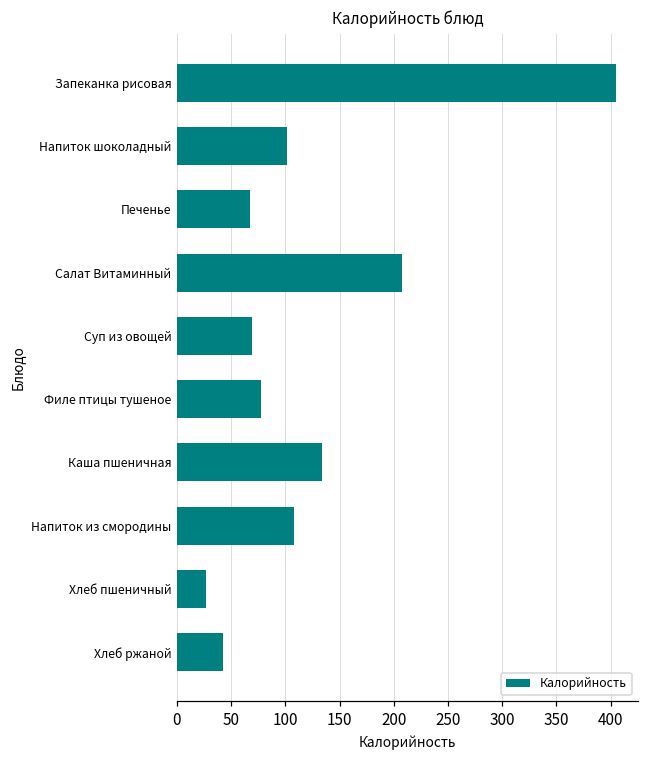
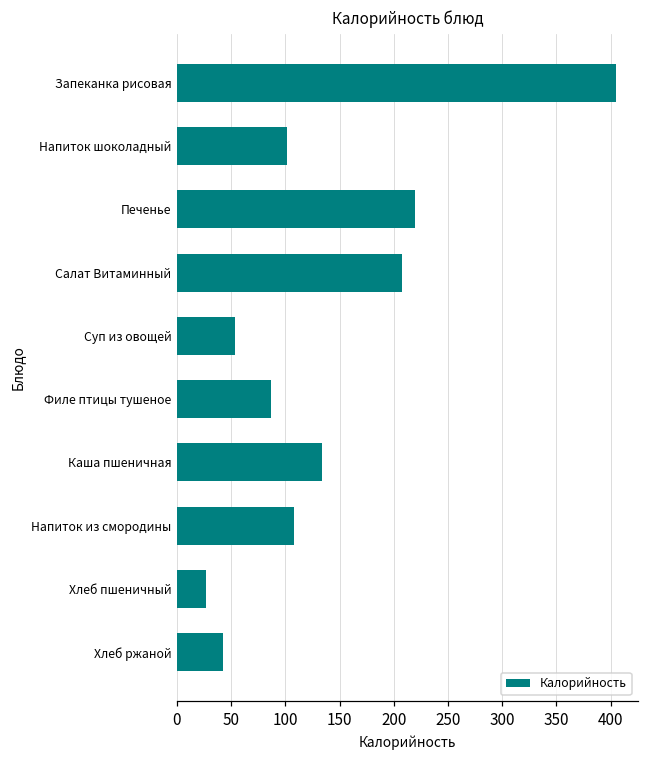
Печенье: 70 -> 220
Суп из овощей: 70 -> 50
Филе птицы тушеное: 80 -> 90
